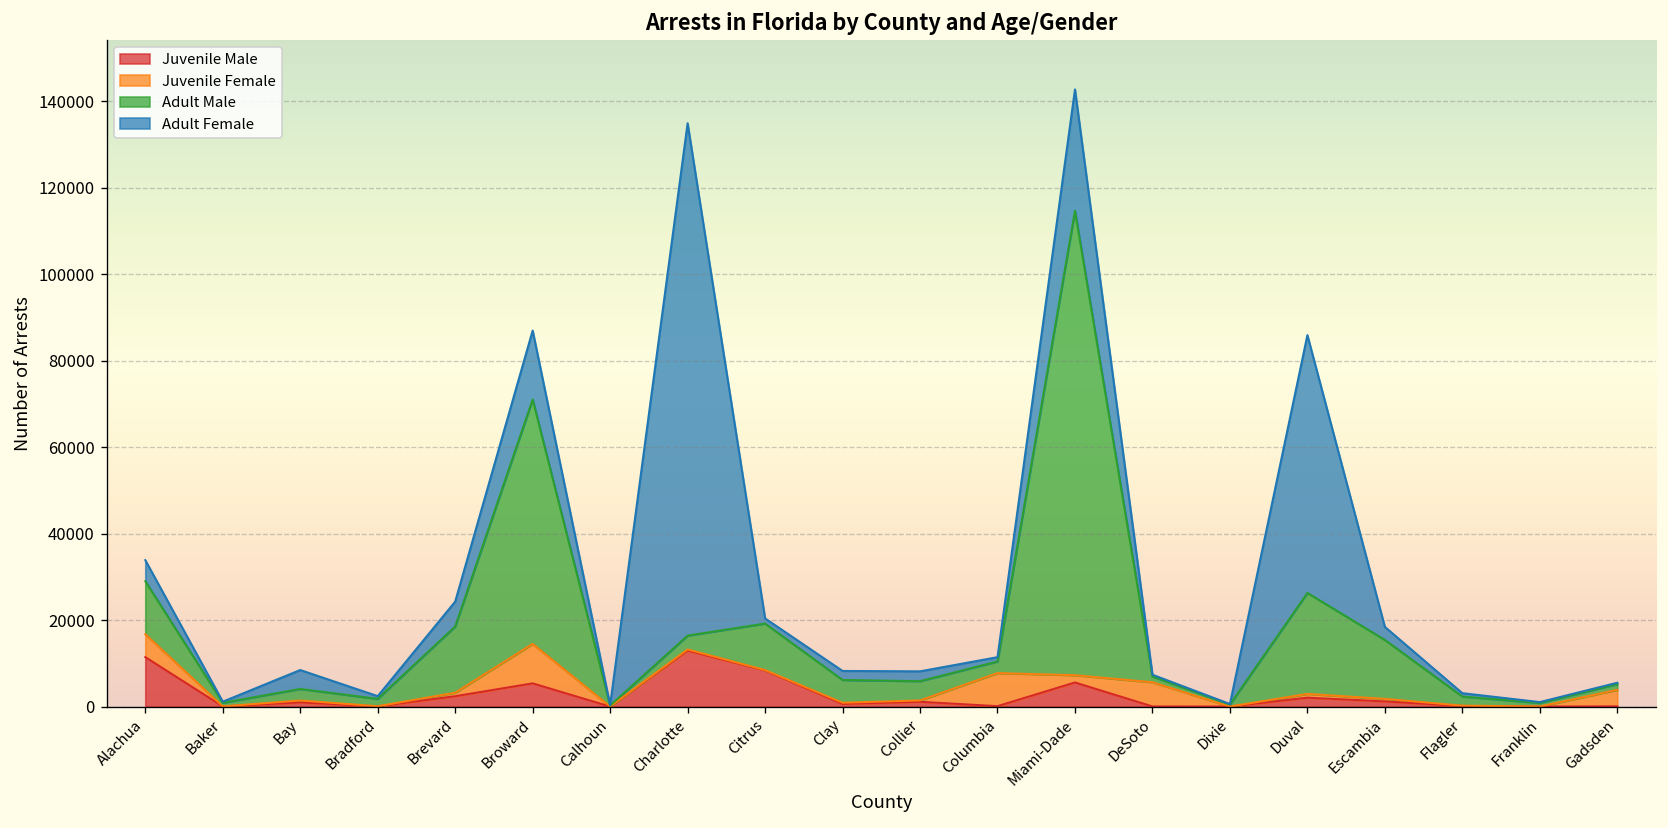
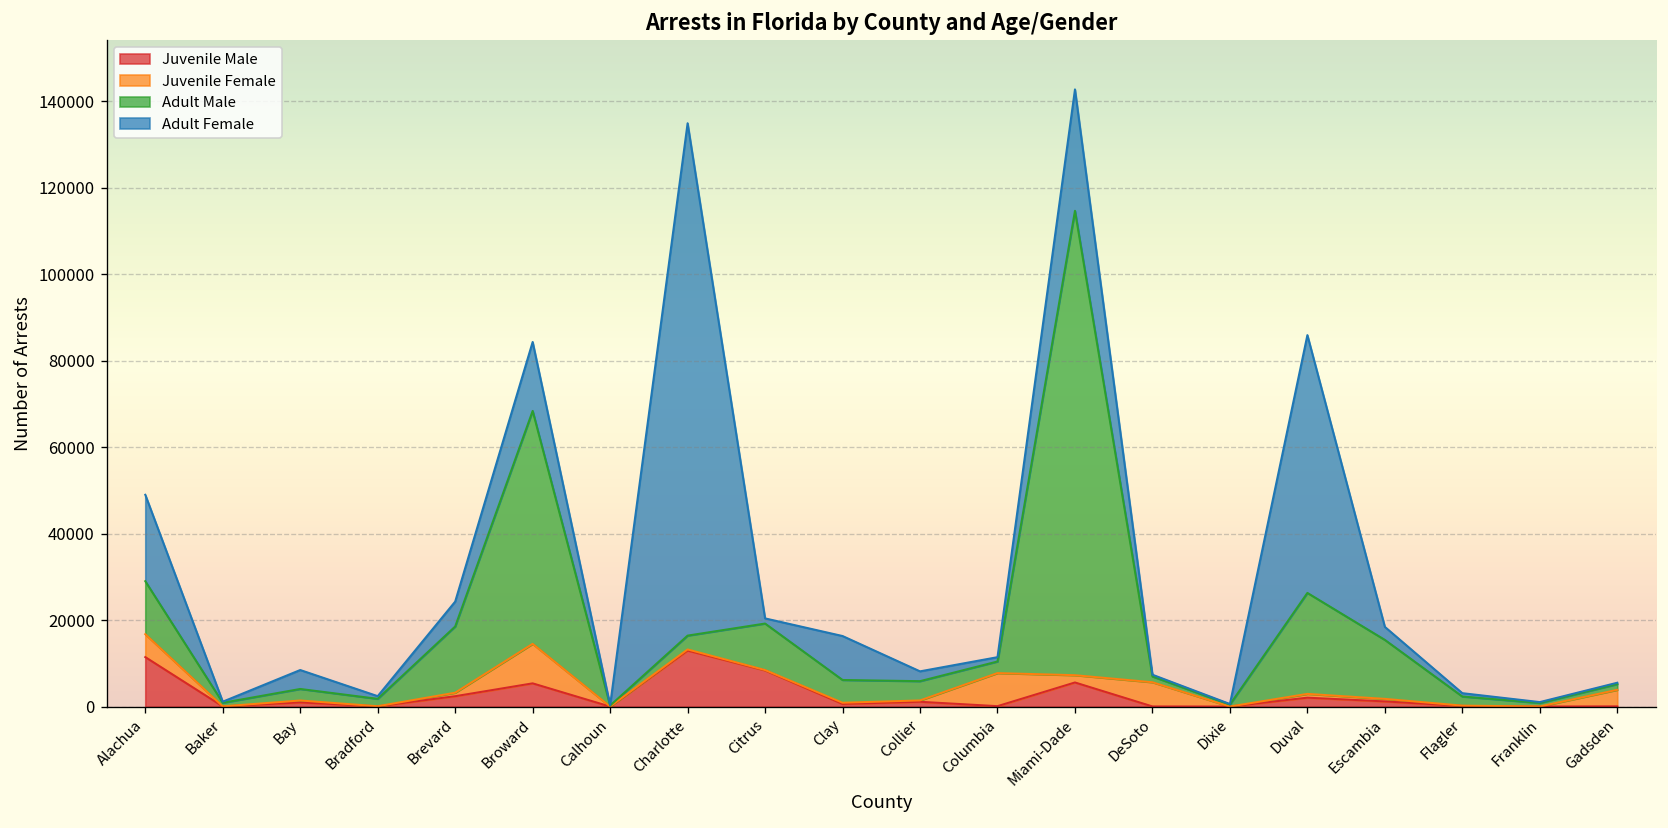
Adult Female, Alachua: 5000 -> 20000
Adult Male, Broward: 57000 -> 54000
Adult Female, Clay: 2000 -> 10000
